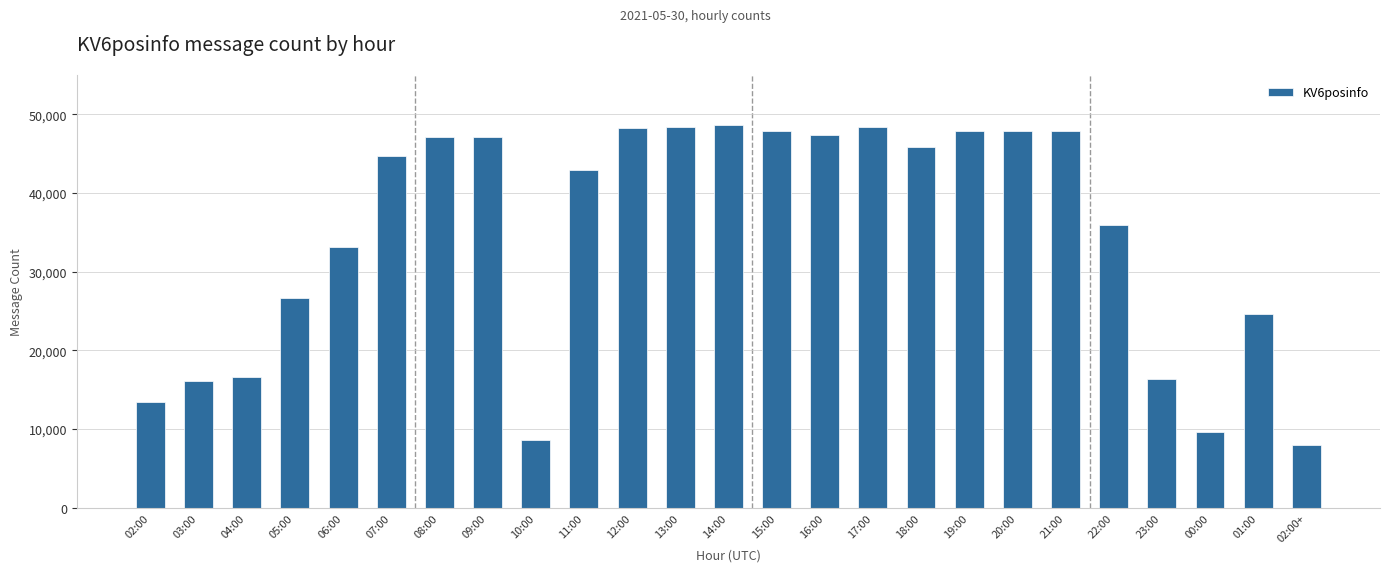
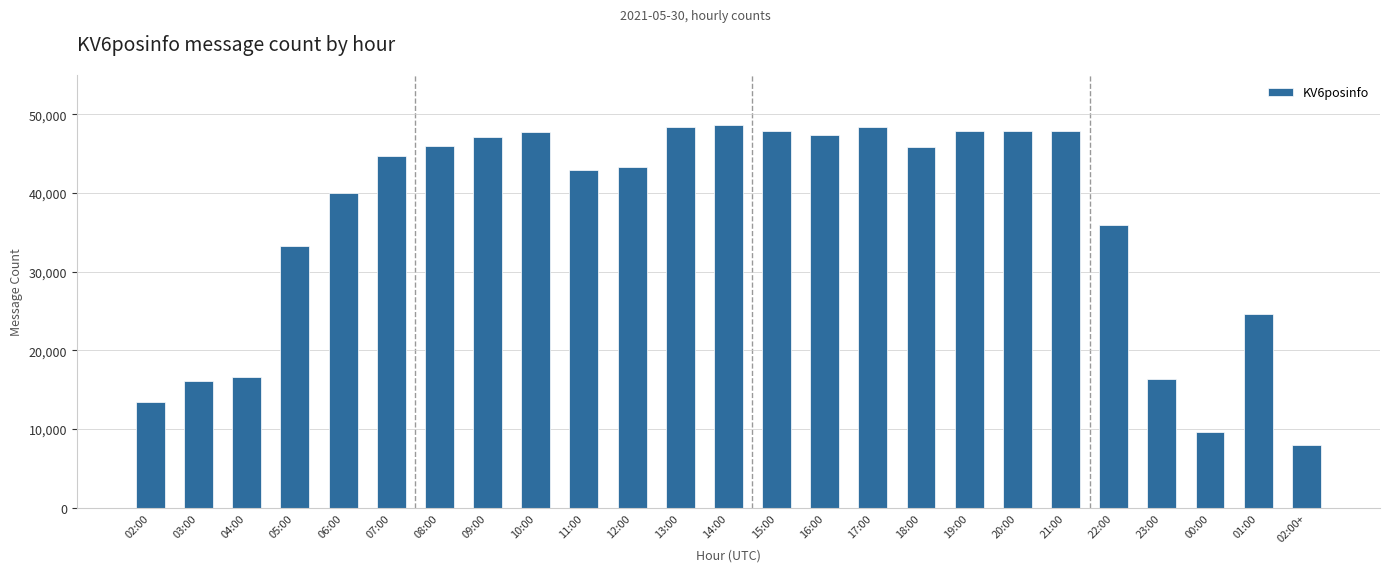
05:00: 27,000 -> 33,000
06:00: 33,000 -> 40,000
08:00: 47,000 -> 46,000
10:00: 9,000 -> 48,000
12:00: 48,000 -> 43,000
